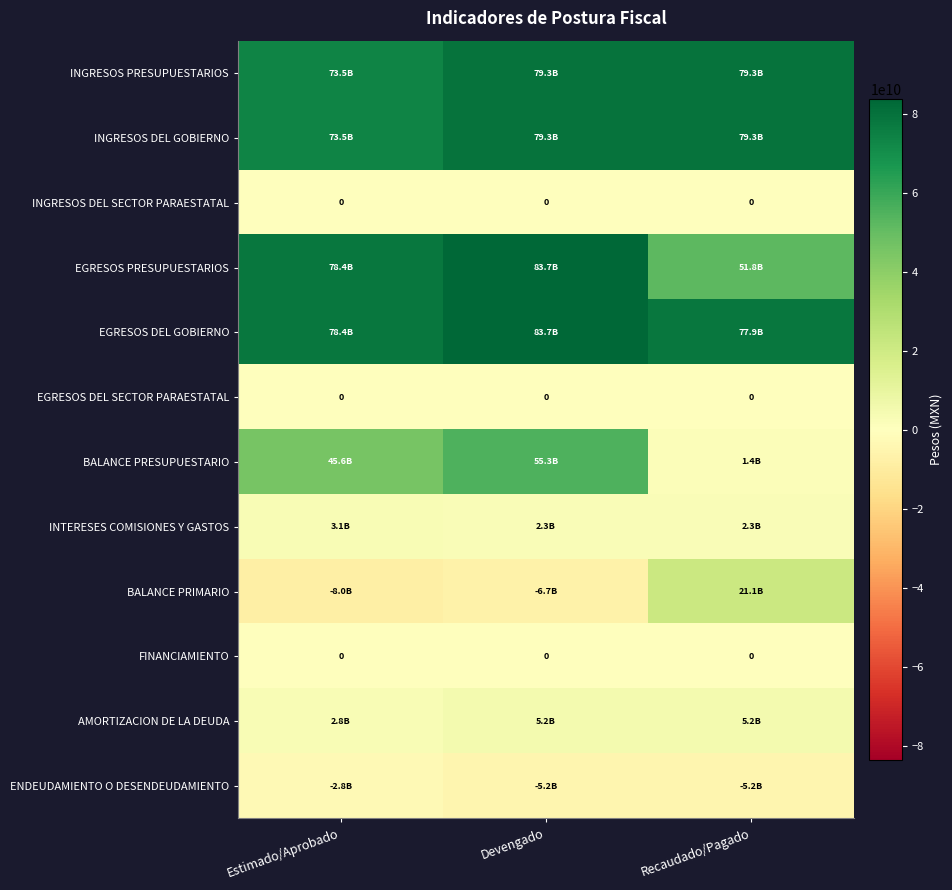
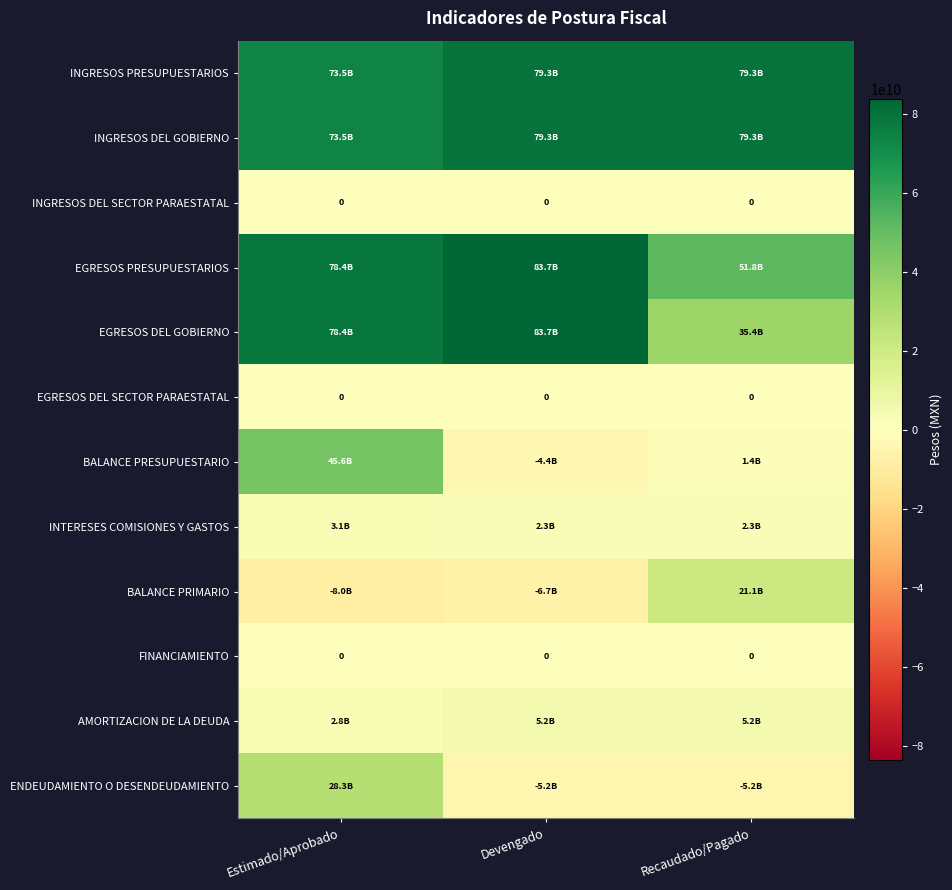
EGRESOS DEL GOBIERNO, Recaudado/Pagado: 77.9B -> 35.4B
BALANCE PRESUPUESTARIO, Devengado: 55.3B -> -4.4B
ENDEUDAMIENTO O DESENDEUDAMIENTO, Estimado/Aprobado: -2.8B -> 28.3B
